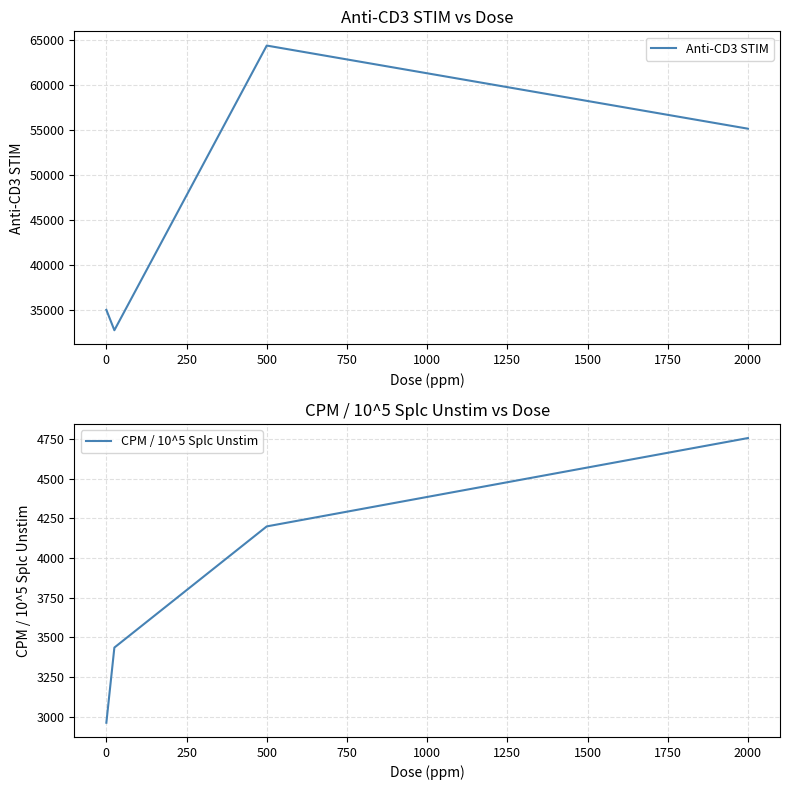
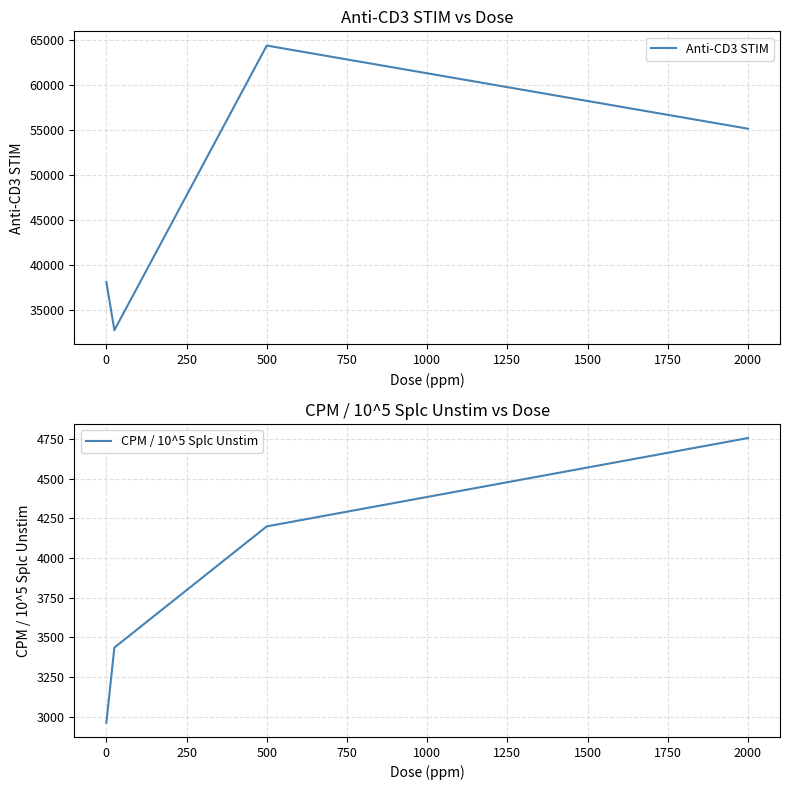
Anti-CD3 STIM vs Dose, 0: 35000 -> 38000
